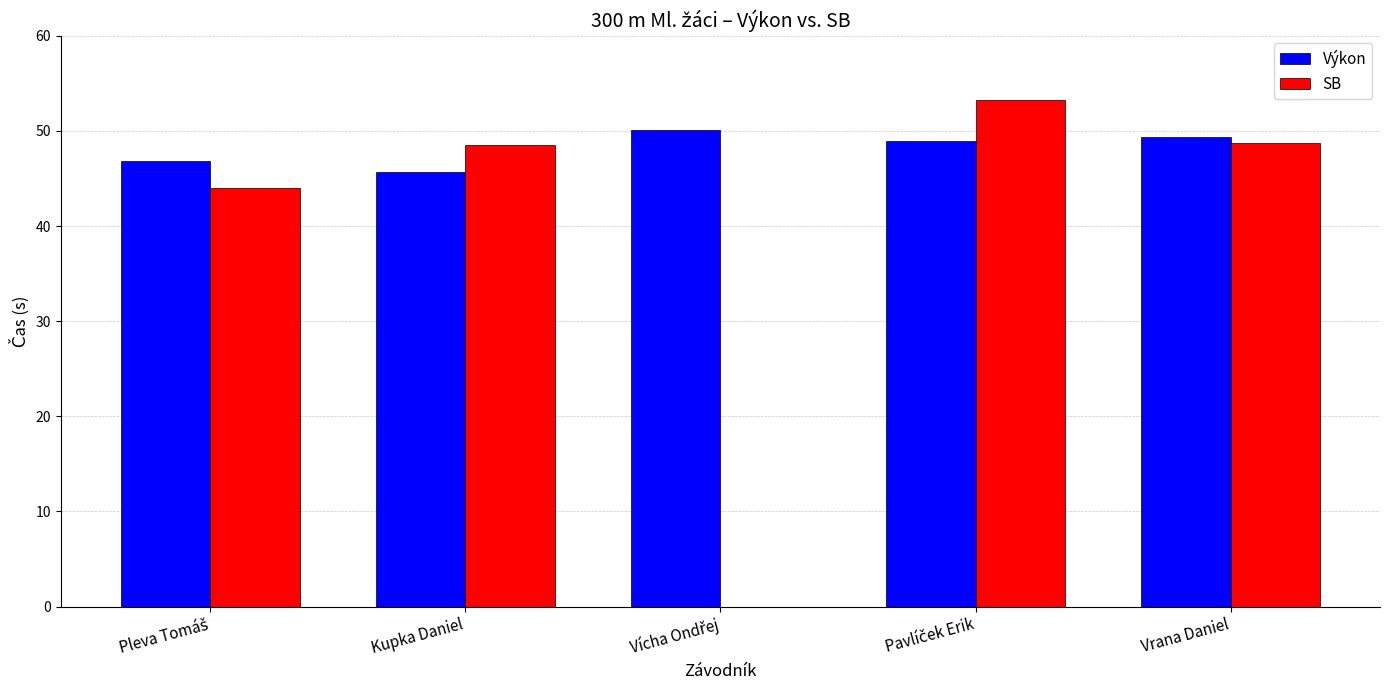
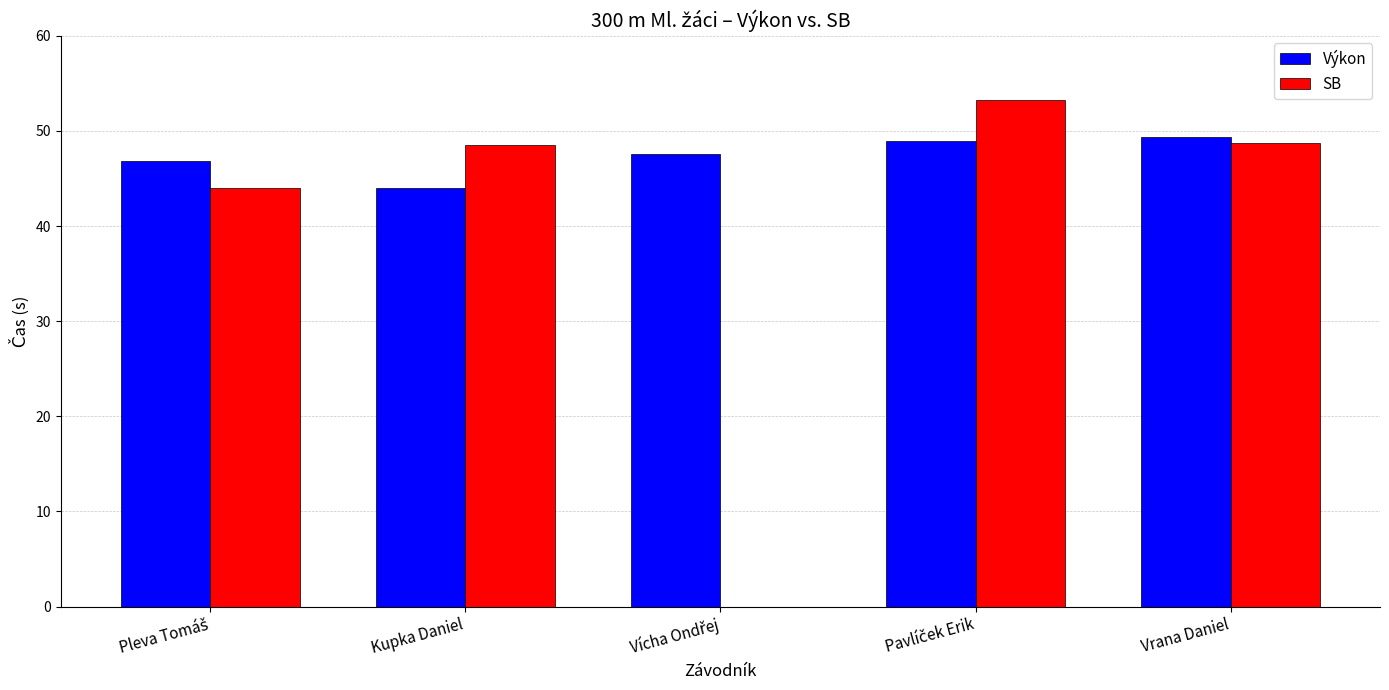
Výkon, Kupka Daniel: 46 -> 44
Výkon, Vícha Ondřej: 50 -> 48
